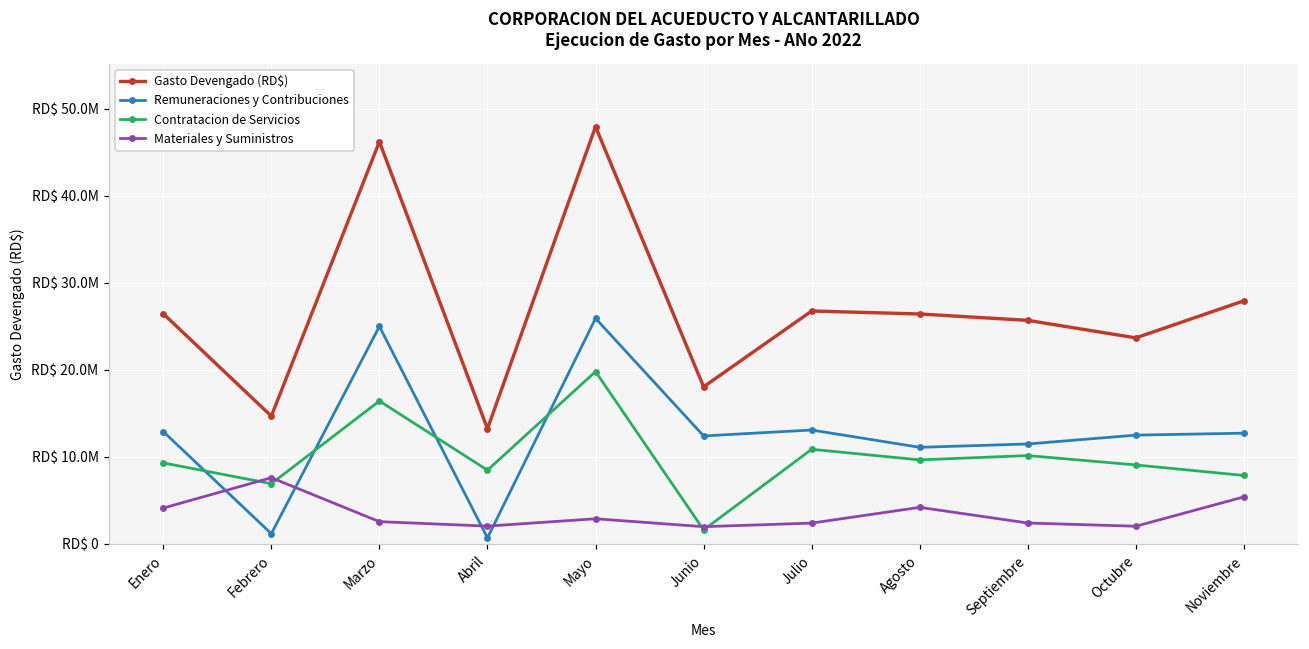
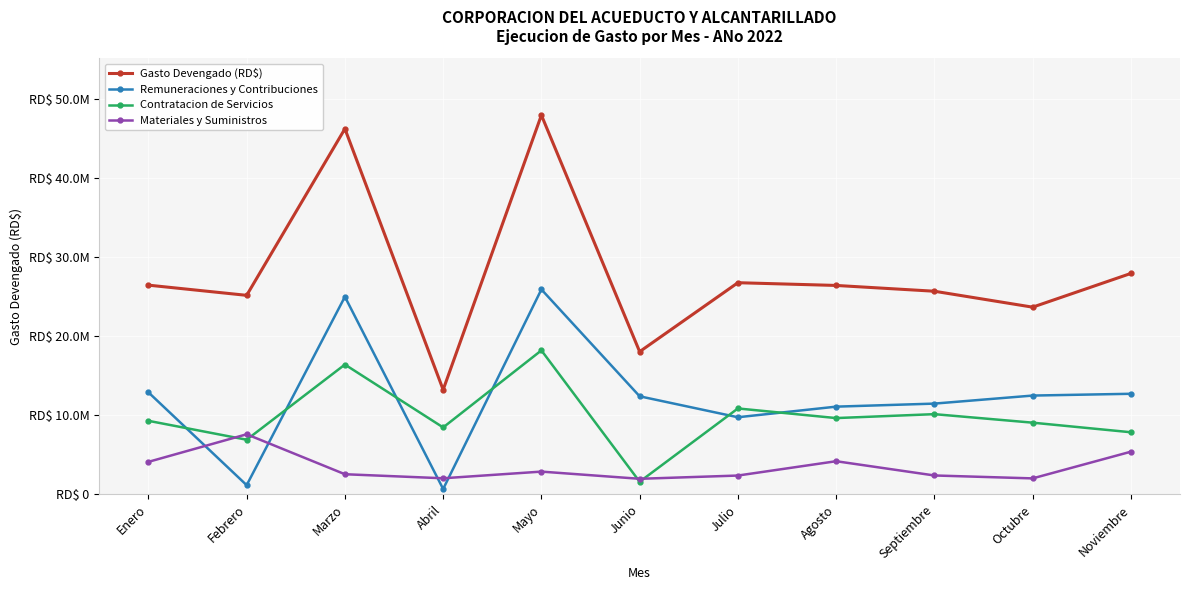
Gasto Devengado (RD$), Febrero: RD$ 15000000 -> RD$ 25000000
Contratacion de Servicios, Mayo: RD$ 20000000 -> RD$ 18000000
Remuneraciones y Contribuciones, Julio: RD$ 13000000 -> RD$ 10000000
